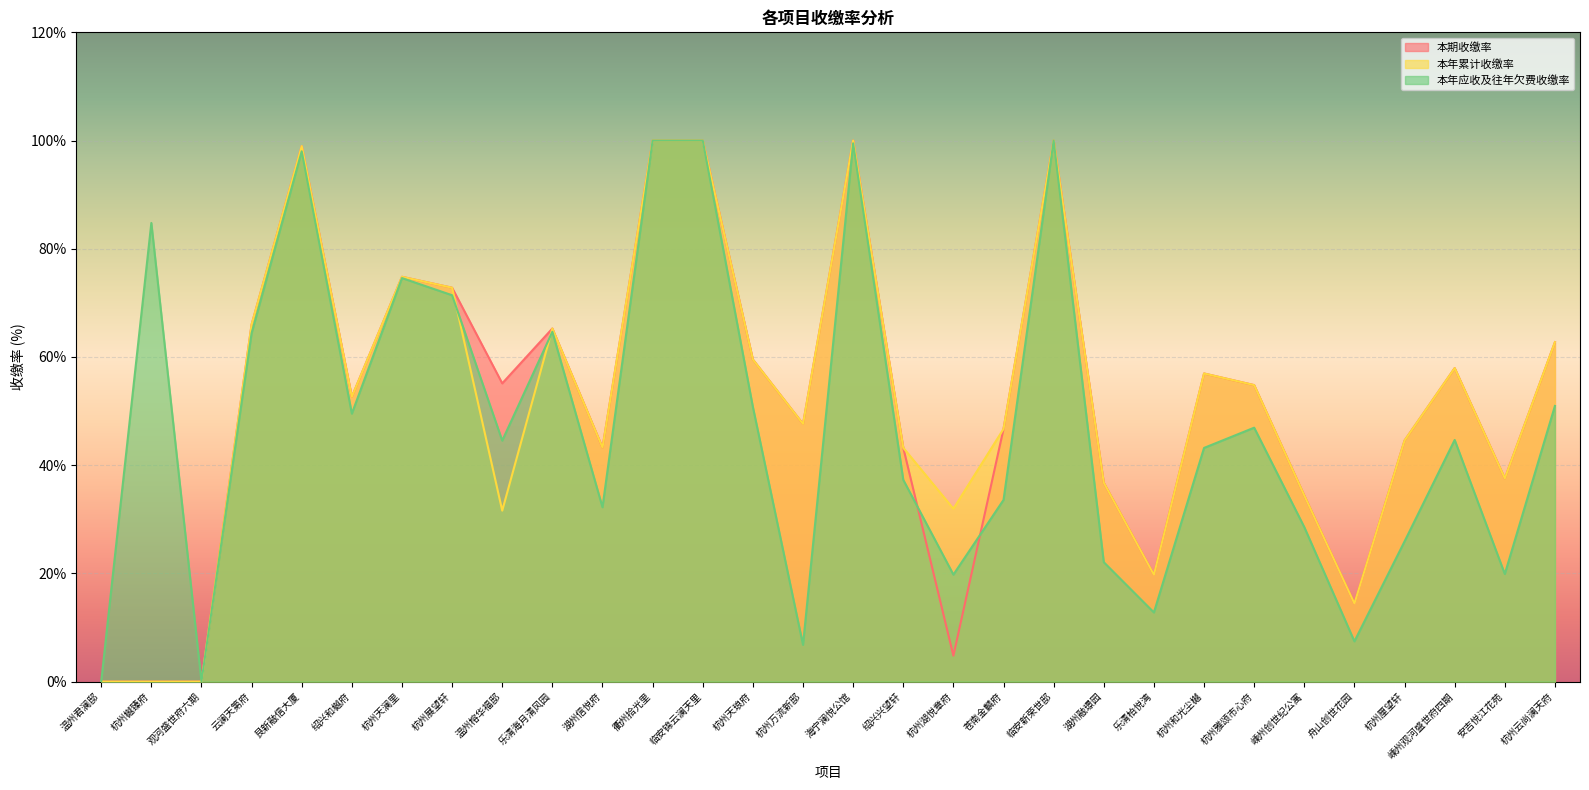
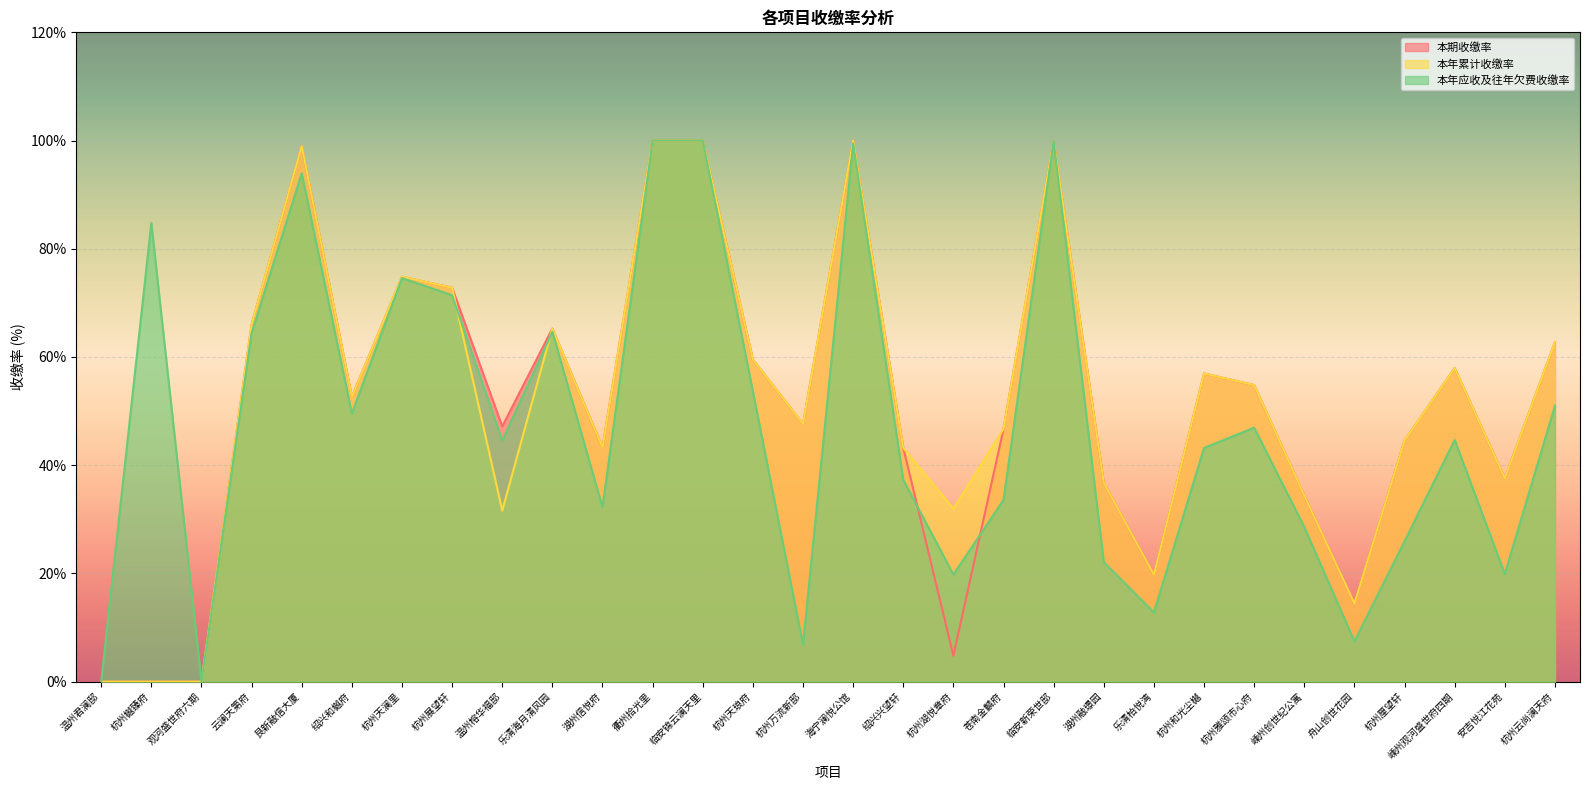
本年应收及往年欠费收缴率, 艮新融信大厦: 98% -> 94%
本期收缴率, 温州榕华福邸: 55% -> 47%
本年应收及往年欠费收缴率, 杭州天琅府: 51% -> 54%
